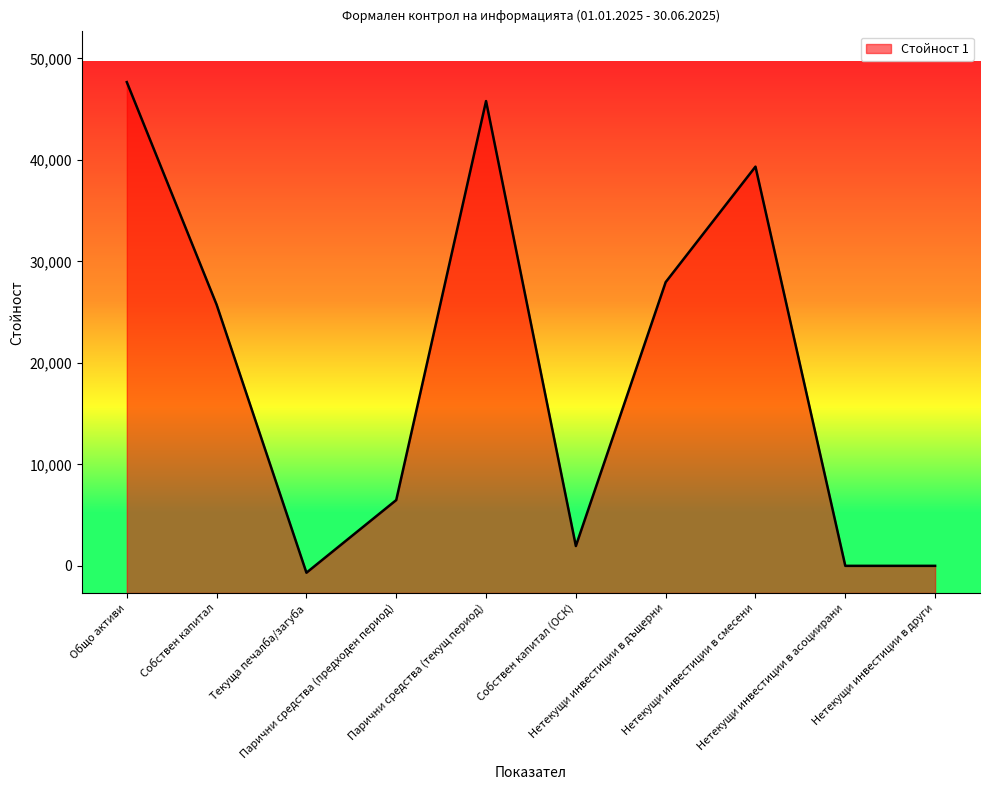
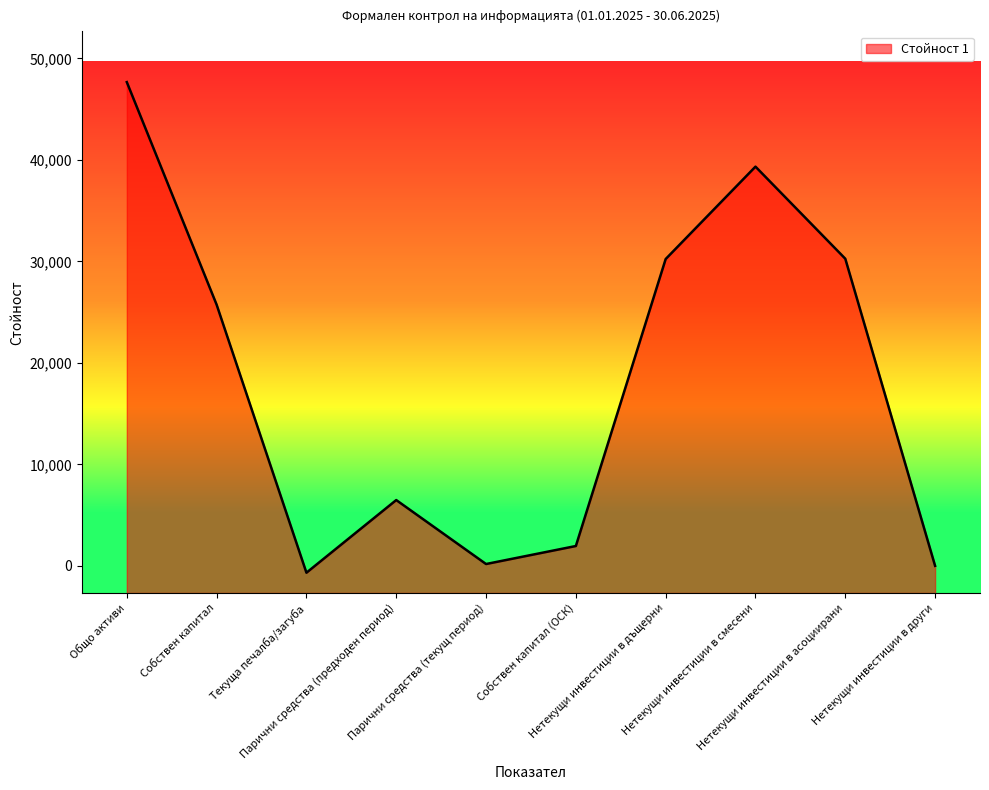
Парични средства (текущ период): 45,800 -> 200
Нетекущи инвестиции в дъщерни: 28,000 -> 30,200
Нетекущи инвестиции в асоциирани: 0 -> 30,300
